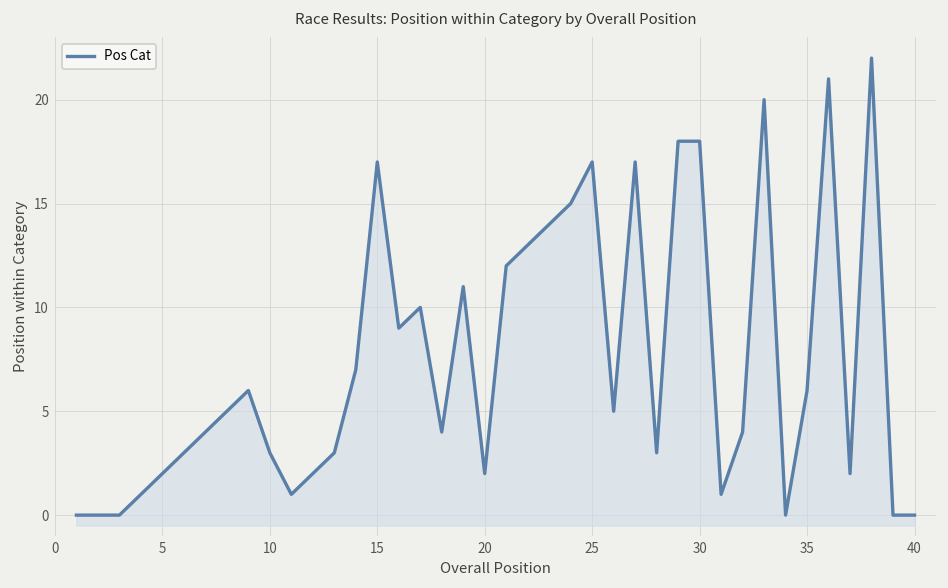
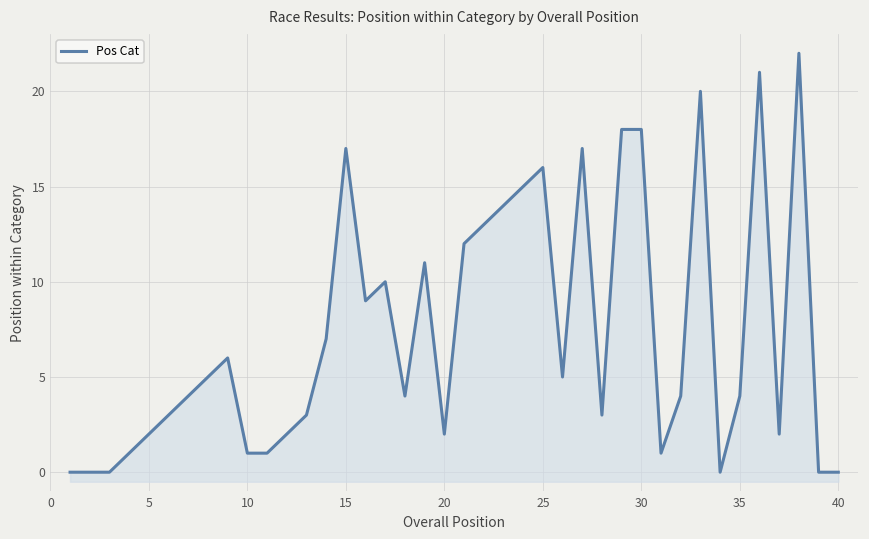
10: 3 -> 1
25: 17 -> 16
35: 6 -> 4
